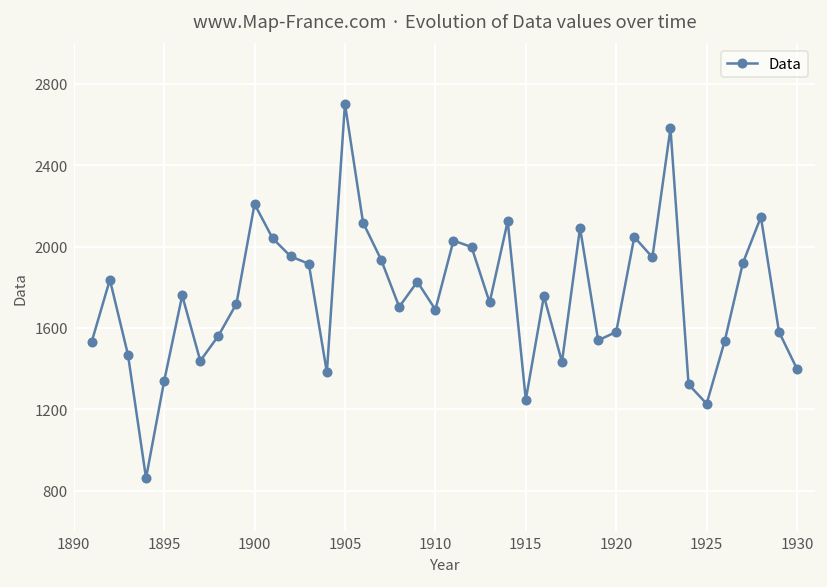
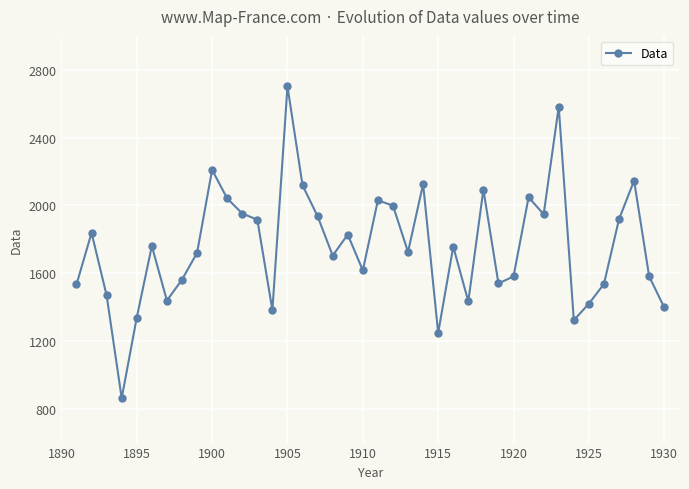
1910: 1690 -> 1620
1925: 1230 -> 1420
